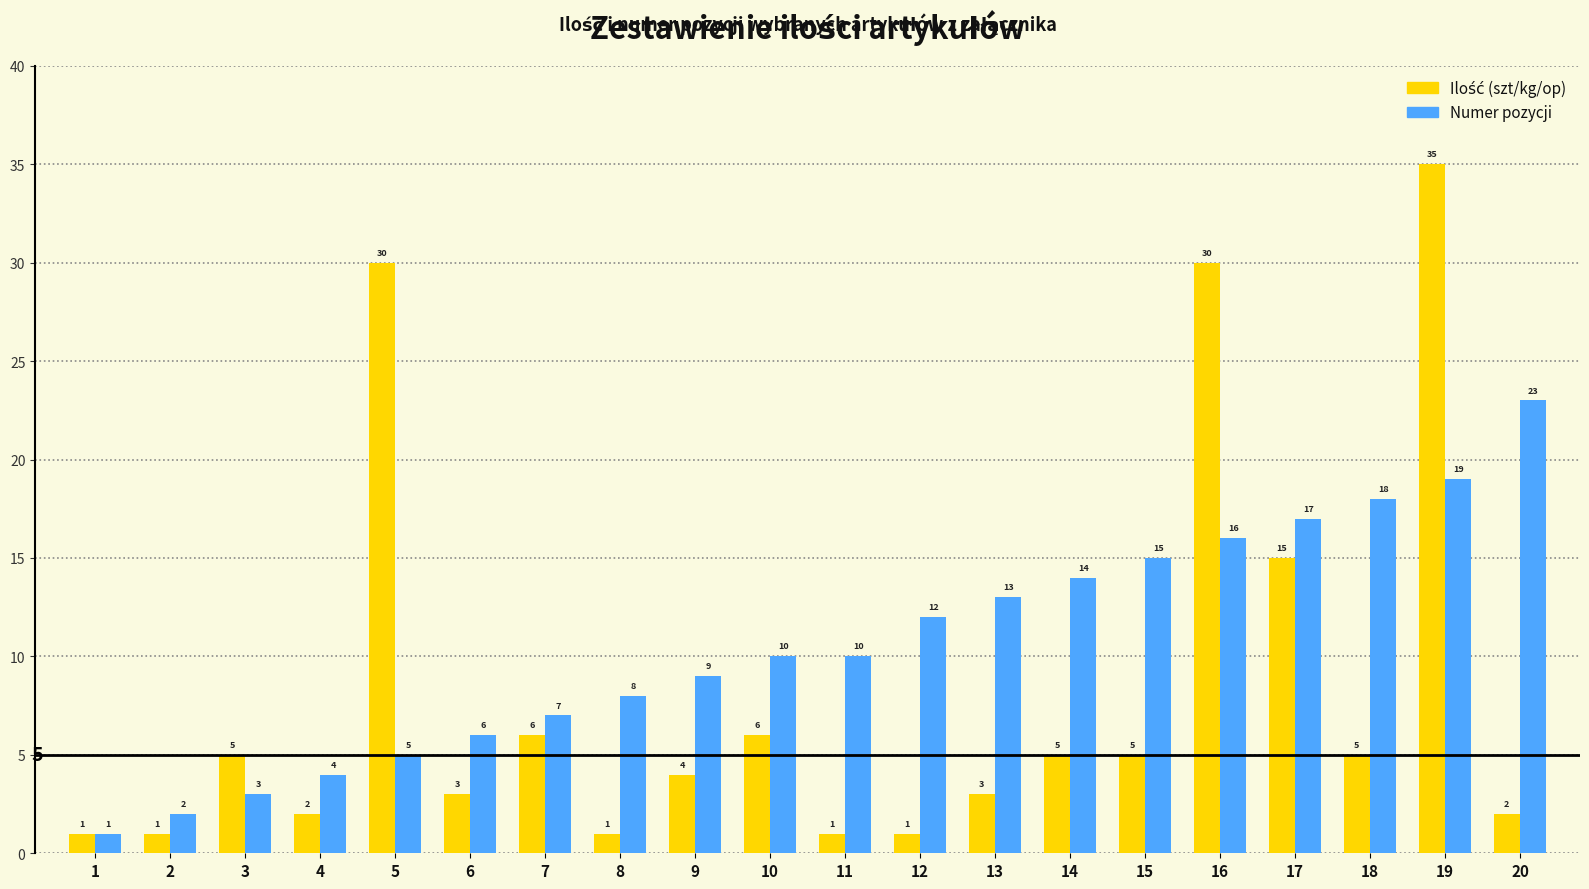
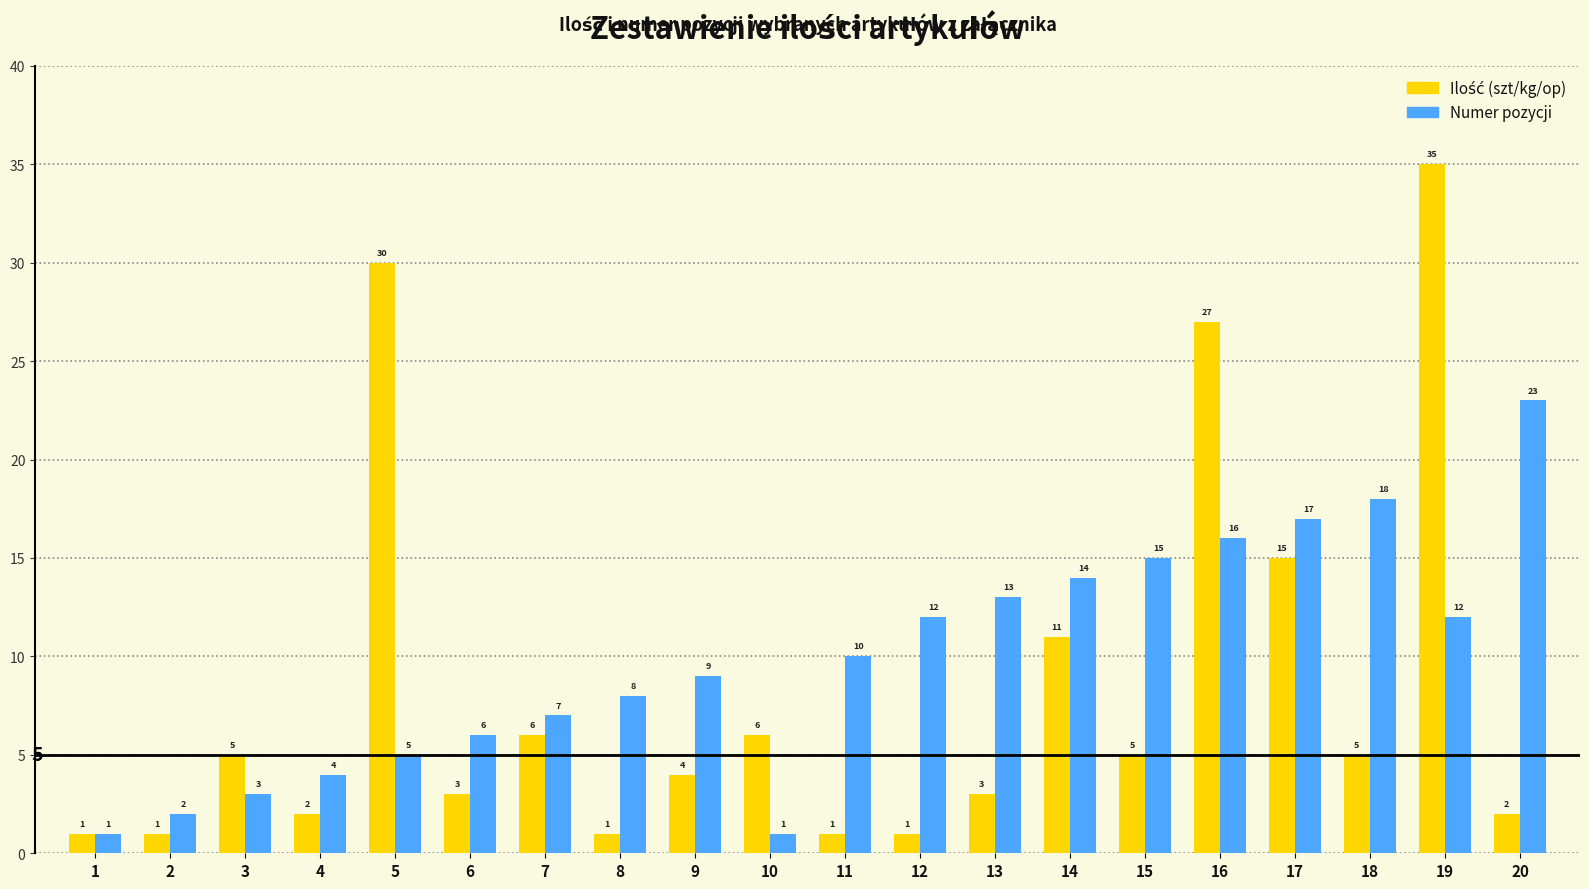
Numer pozycji, 10: 10 -> 1
Ilość (szt/kg/op), 14: 5 -> 11
Ilość (szt/kg/op), 16: 30 -> 27
Numer pozycji, 19: 19 -> 12
